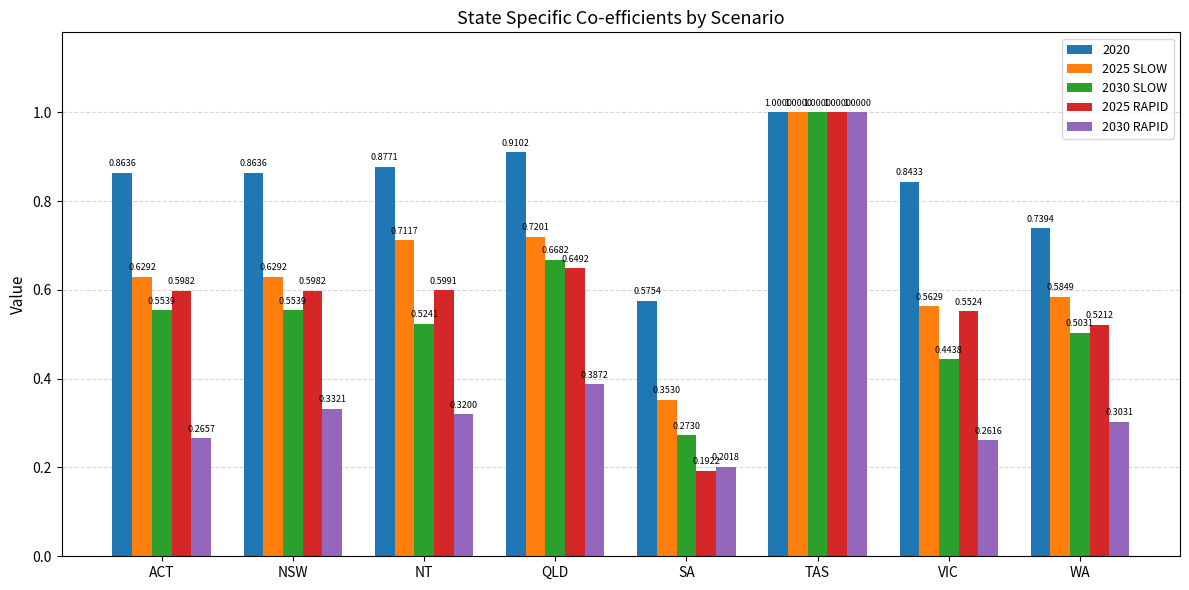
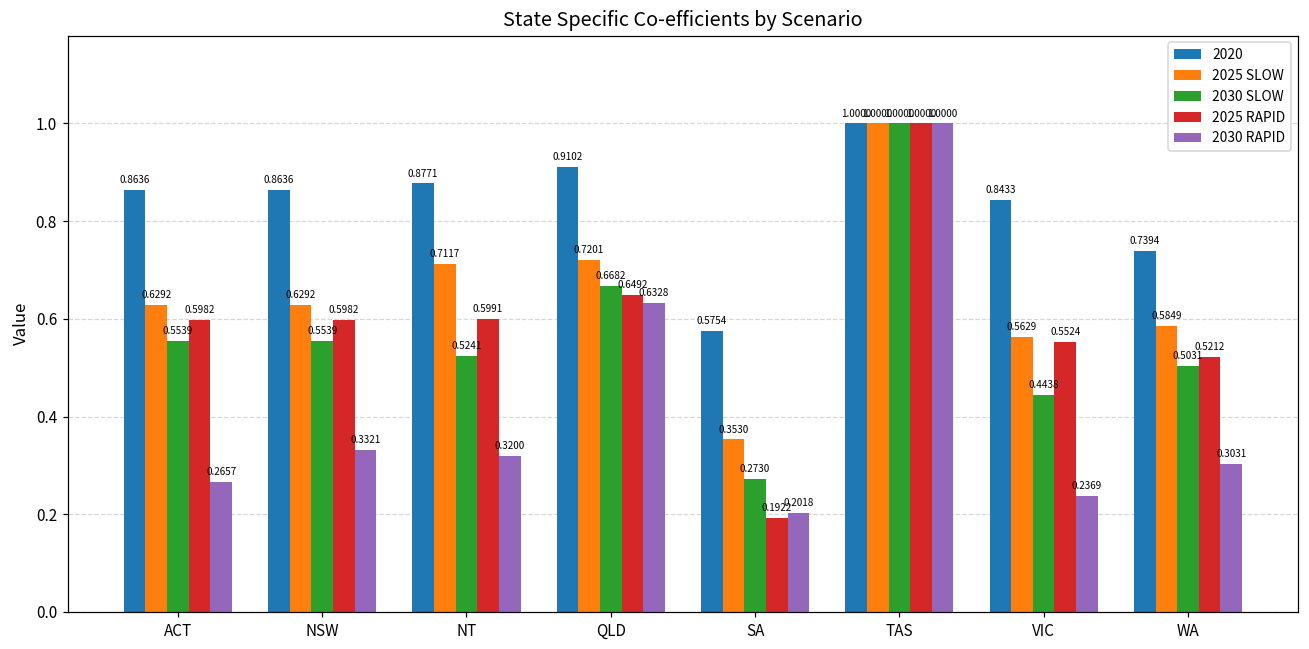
2030 RAPID, QLD: 0.3872 -> 0.6328
2030 RAPID, VIC: 0.2616 -> 0.2369
